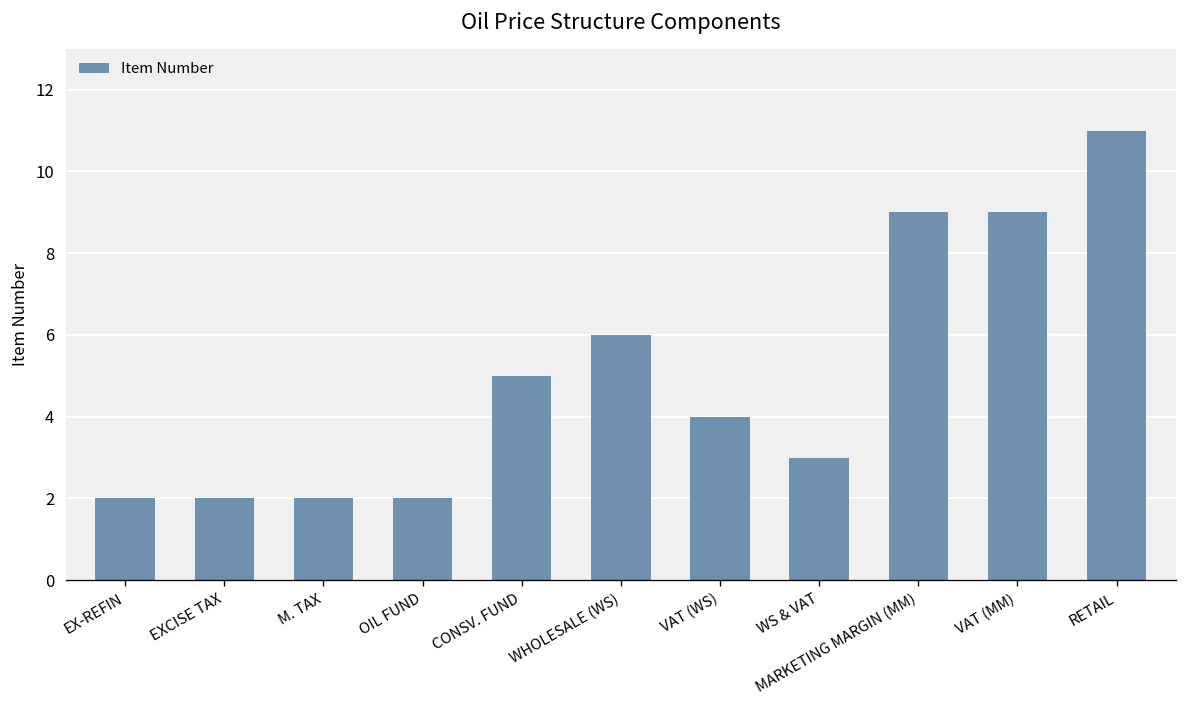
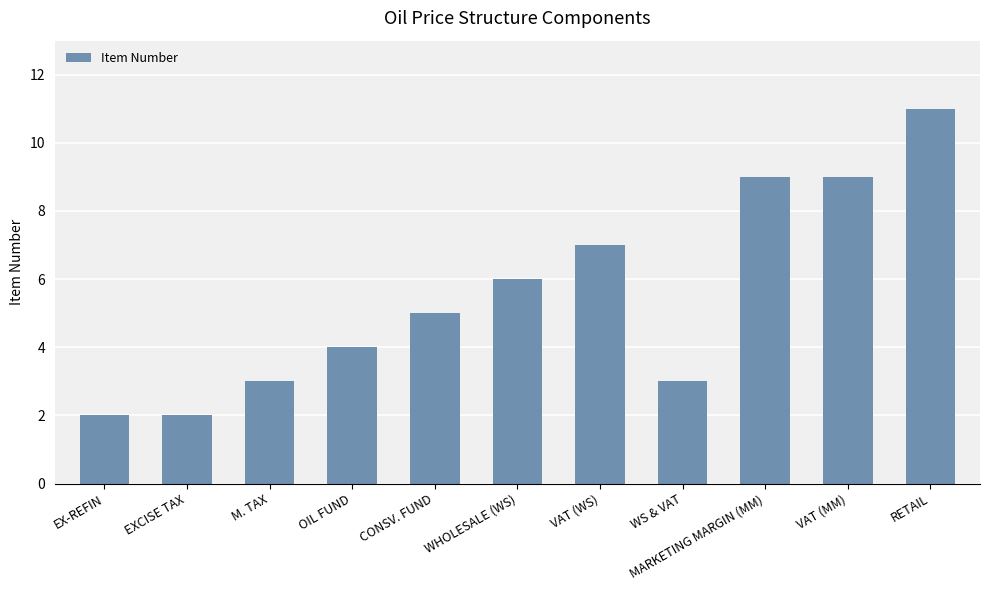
M. TAX: 2 -> 3
OIL FUND: 2 -> 4
VAT (WS): 4 -> 7
